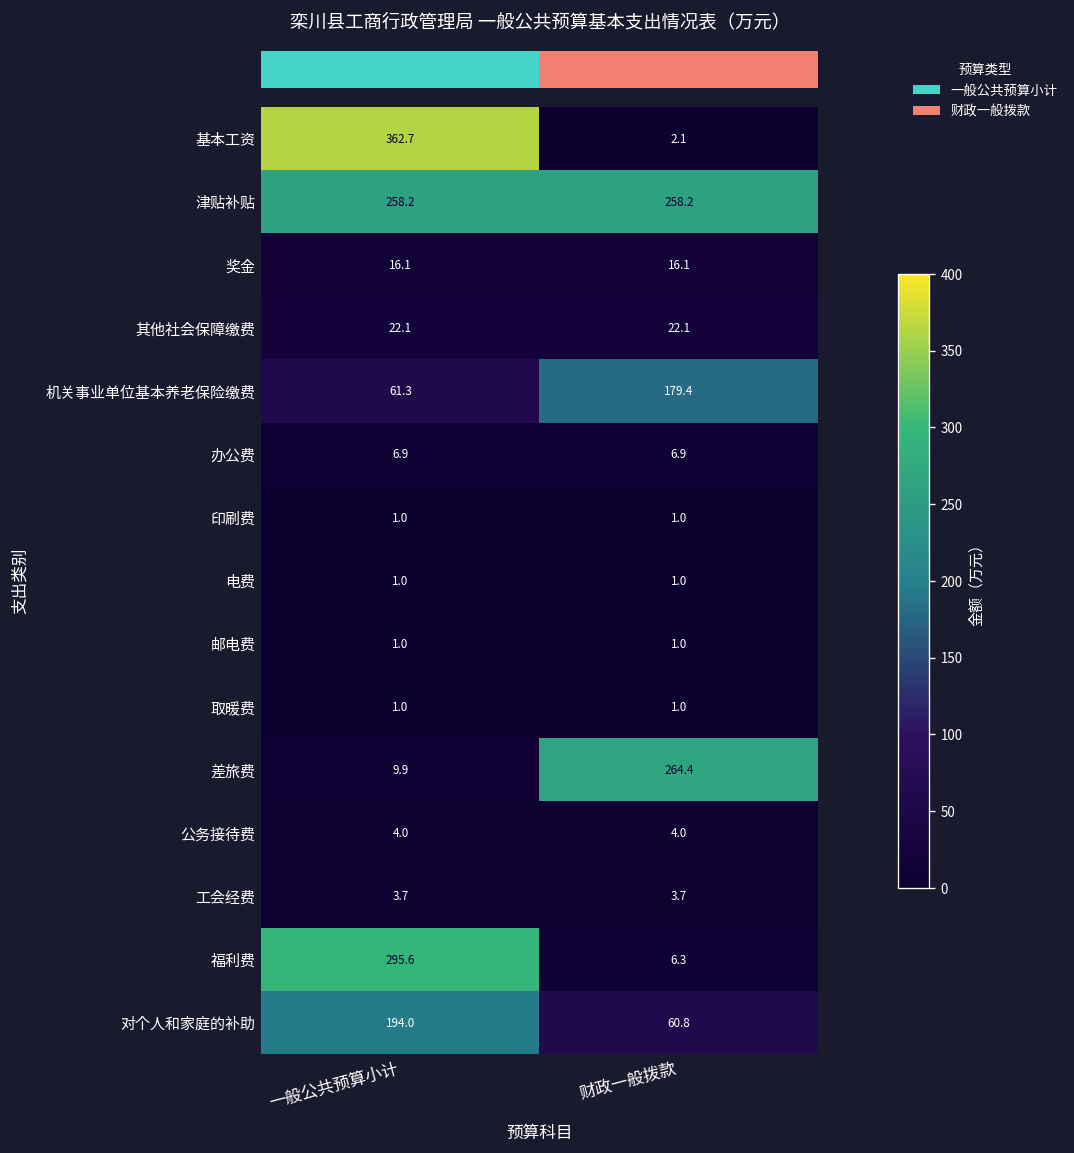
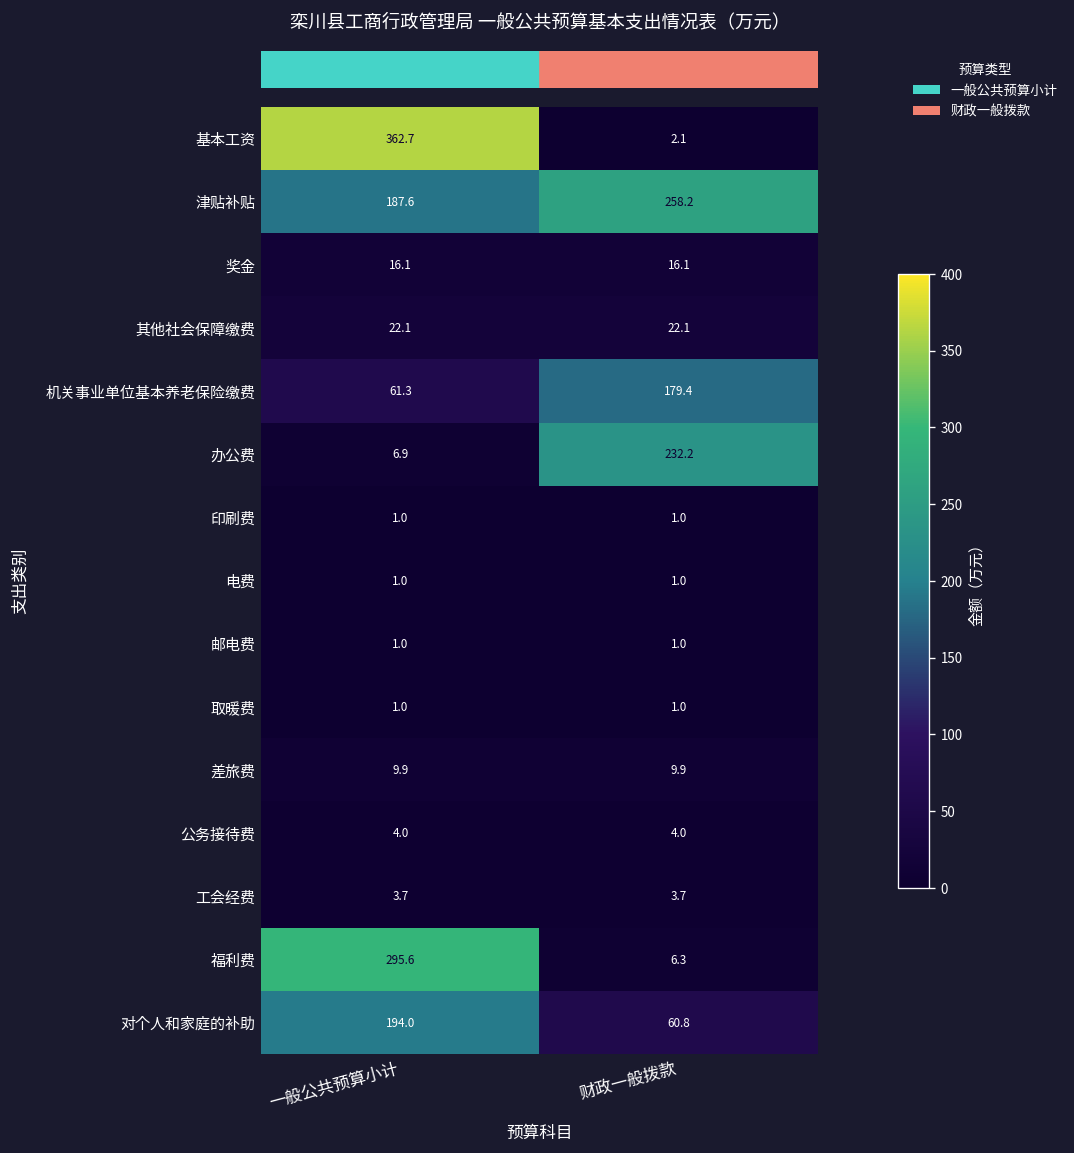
津贴补贴, 一般公共预算小计: 258.2 -> 187.6
办公费, 财政一般拨款: 6.9 -> 232.2
差旅费, 财政一般拨款: 264.4 -> 9.9
